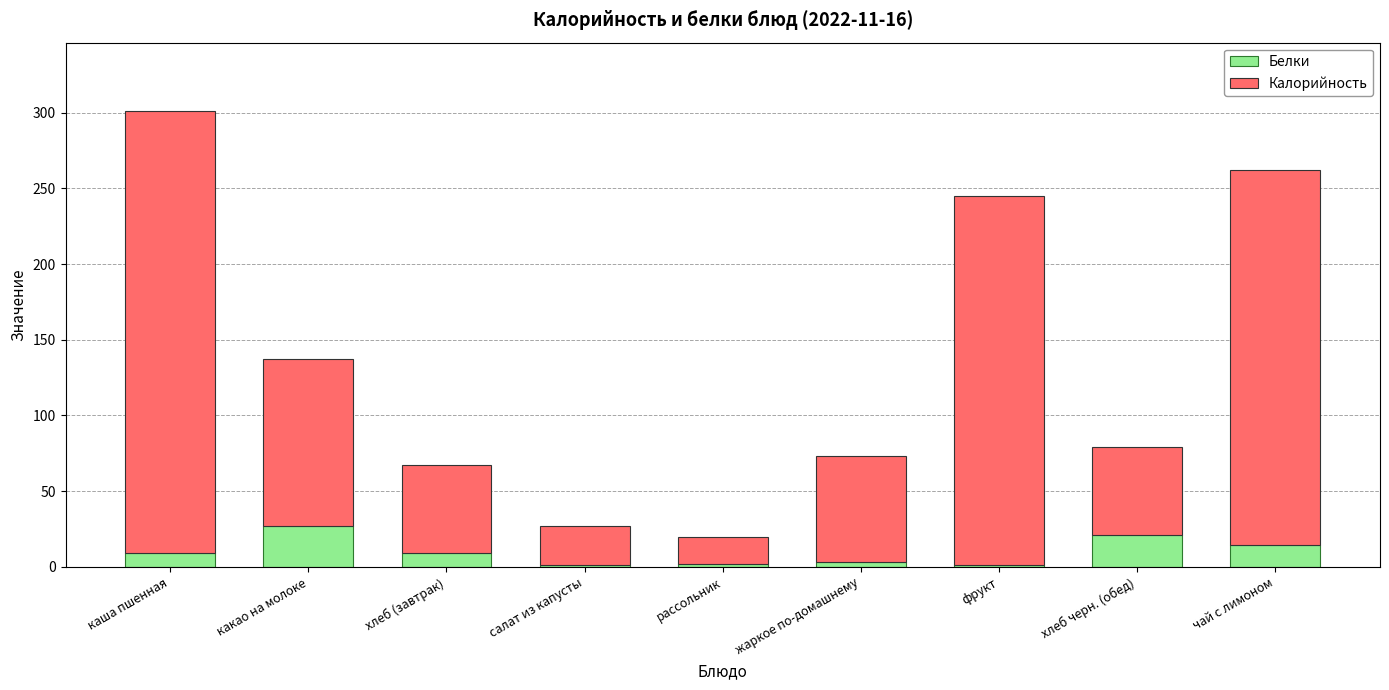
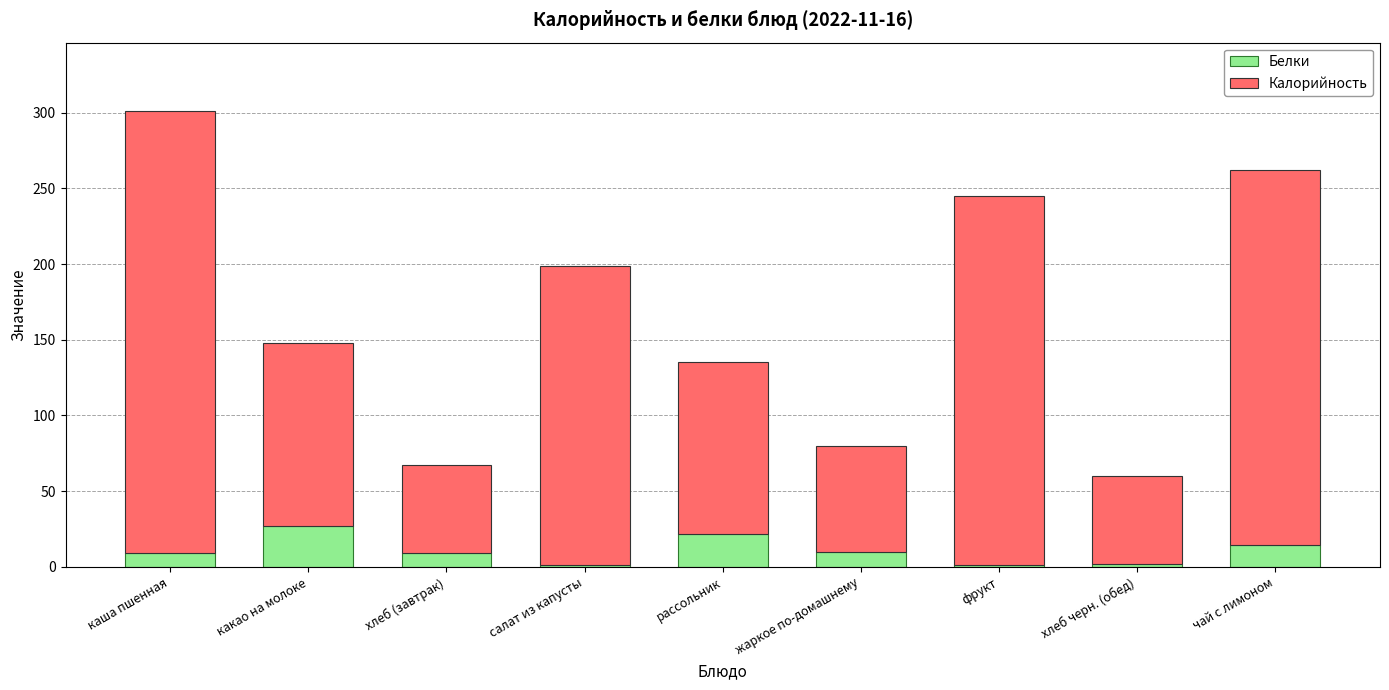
Калорийность, какао на молоке: 110 -> 121
Калорийность, салат из капусты: 26 -> 198
Белки, рассольник: 2 -> 22
Калорийность, рассольник: 18 -> 113
Белки, жаркое по-домашнему: 3 -> 10
Белки, хлеб черн. (обед): 21 -> 2
